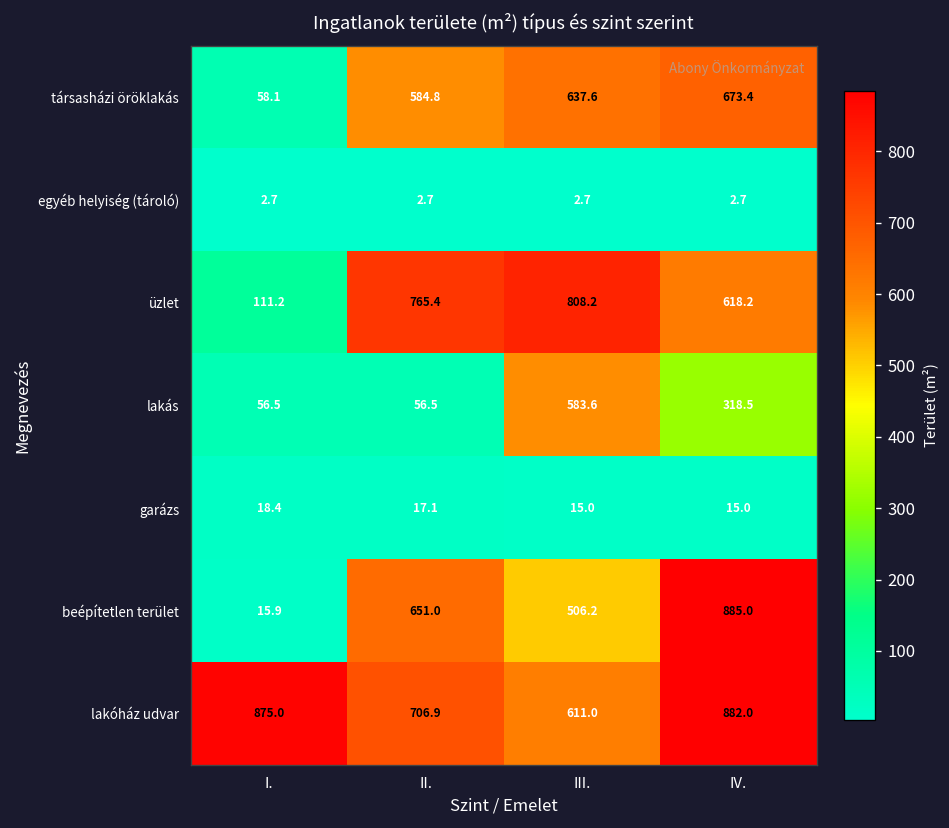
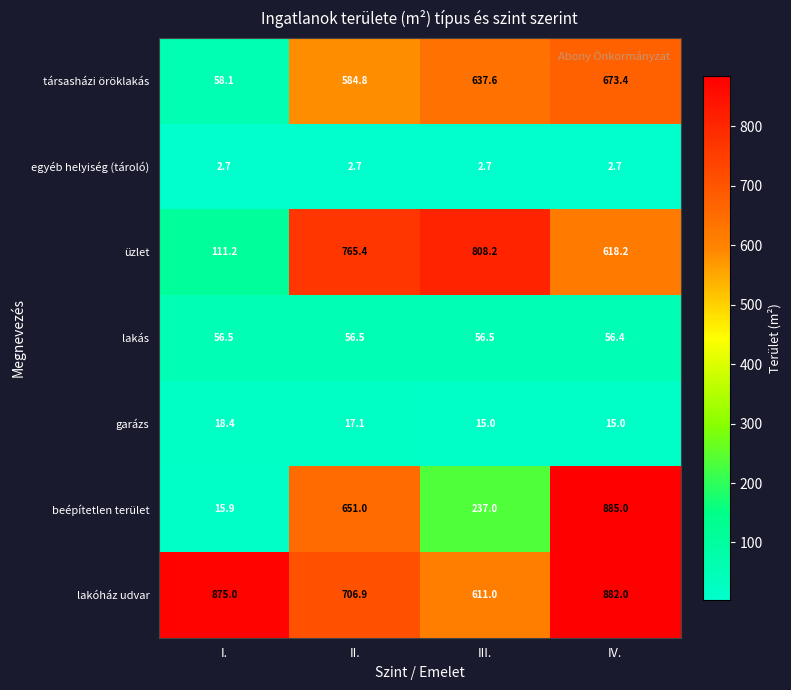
lakás, III.: 583.6 -> 56.5
lakás, IV.: 318.5 -> 56.4
beépítetlen terület, III.: 506.2 -> 237.0
